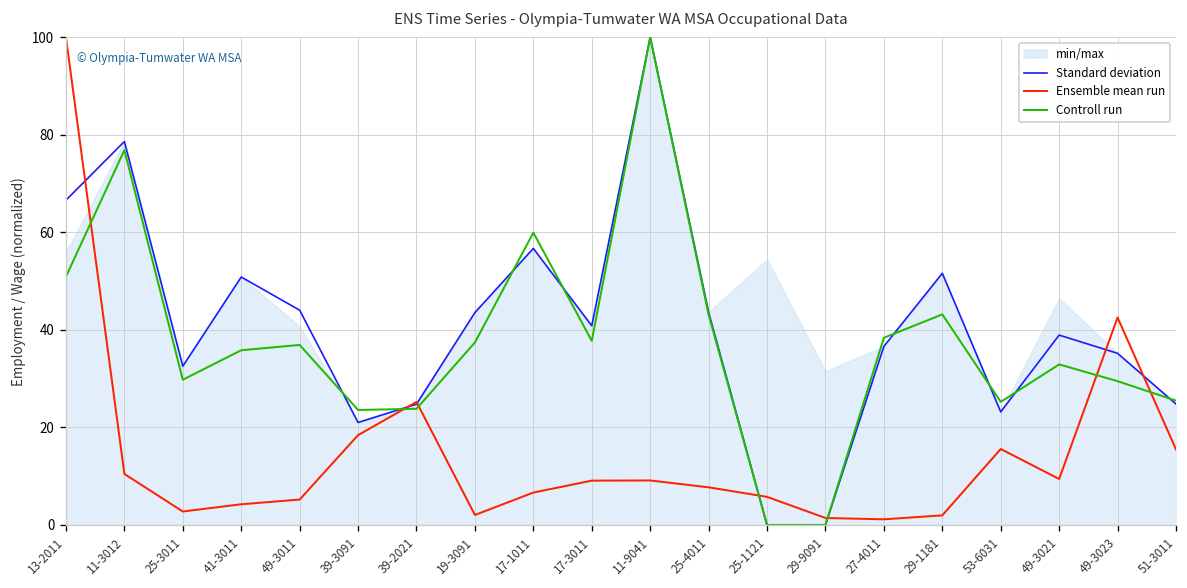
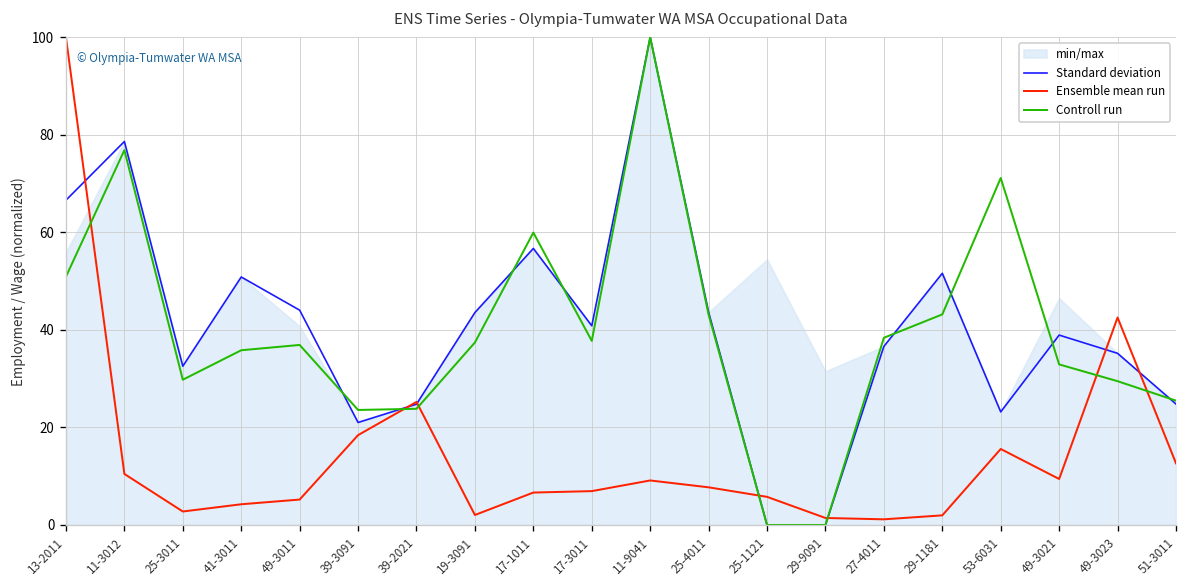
Ensemble mean run, 17-3011: 9 -> 7
Controll run, 53-6031: 25 -> 71
Ensemble mean run, 51-3011: 15 -> 13
